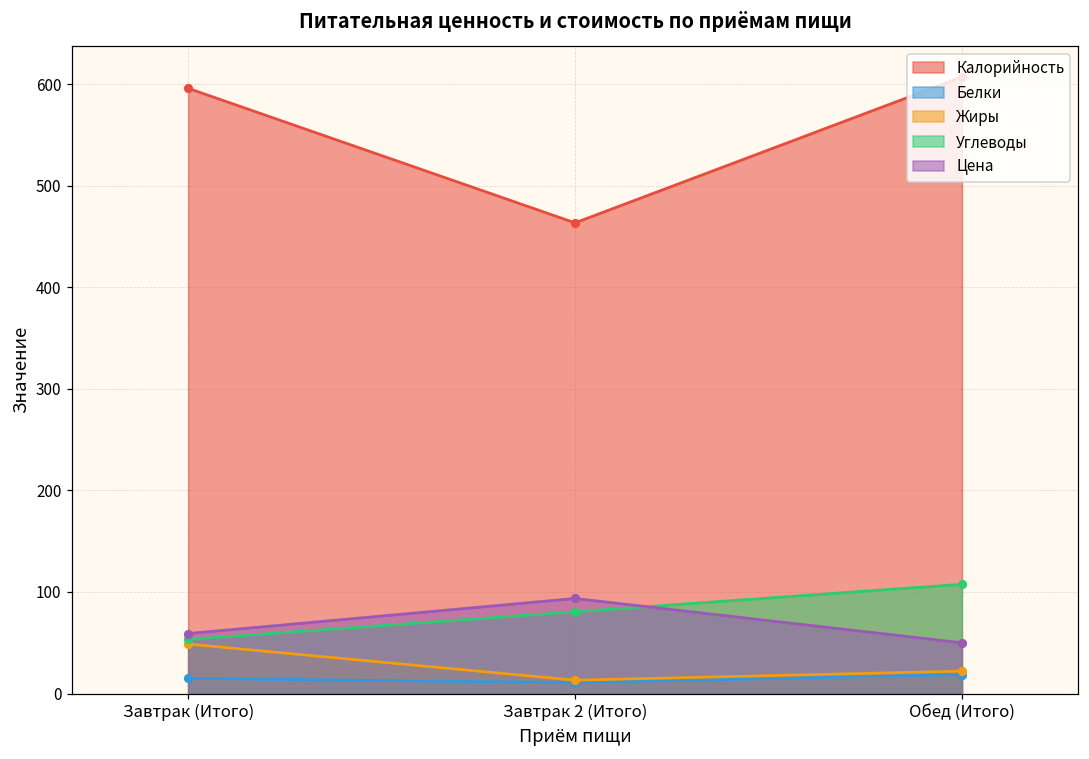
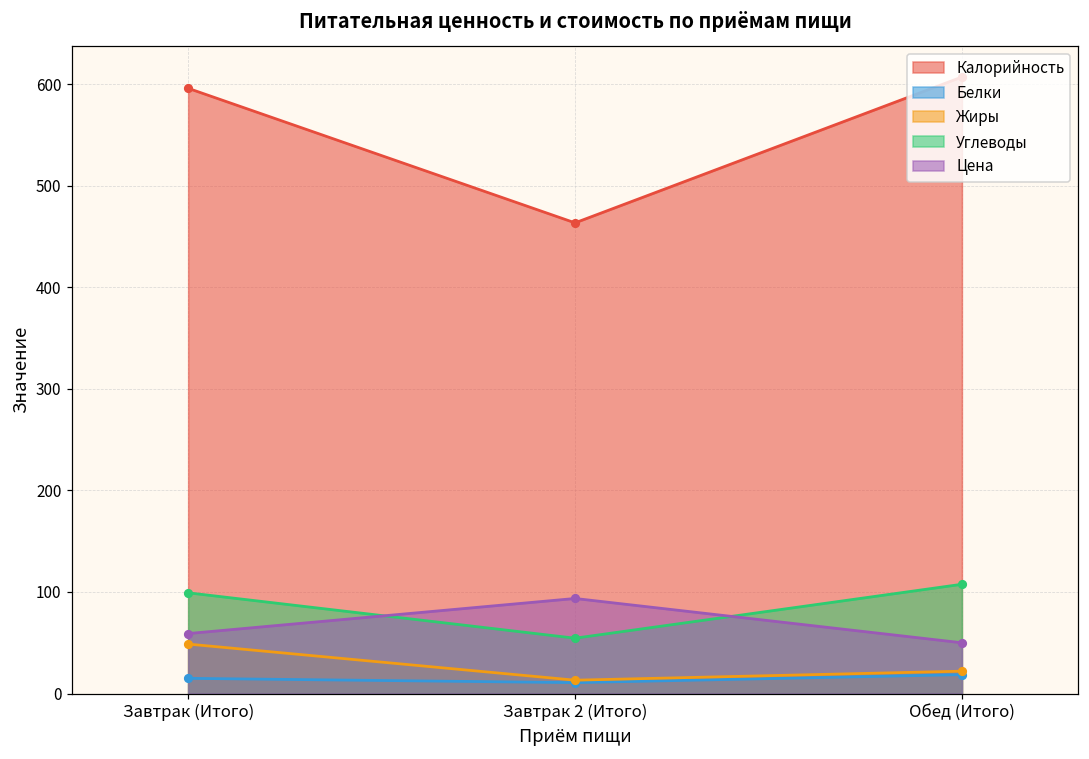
Углеводы, Завтрак (Итого): 50 -> 100
Углеводы, Завтрак 2 (Итого): 80 -> 50
